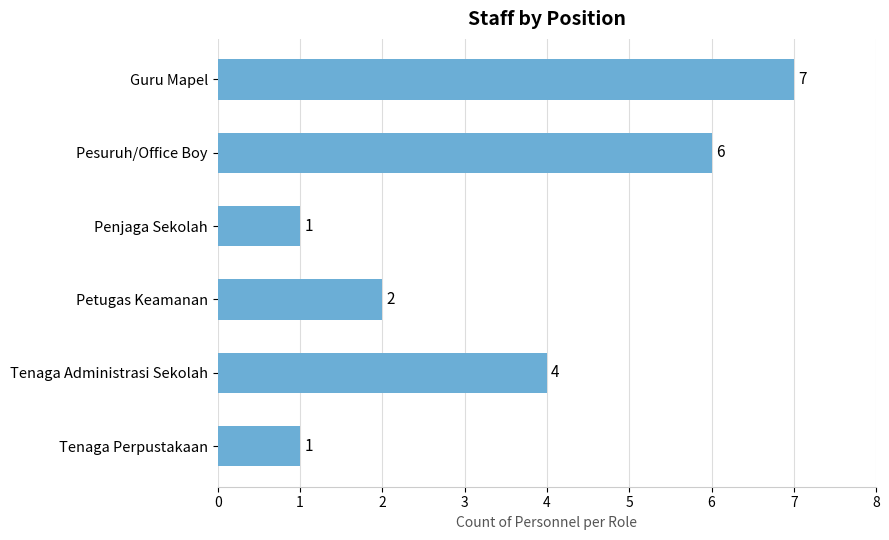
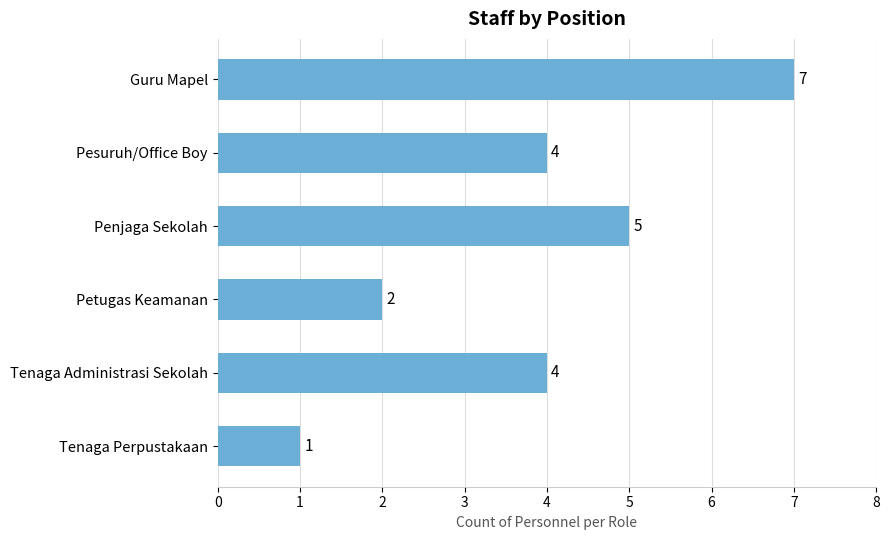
Pesuruh/Office Boy: 6 -> 4
Penjaga Sekolah: 1 -> 5
